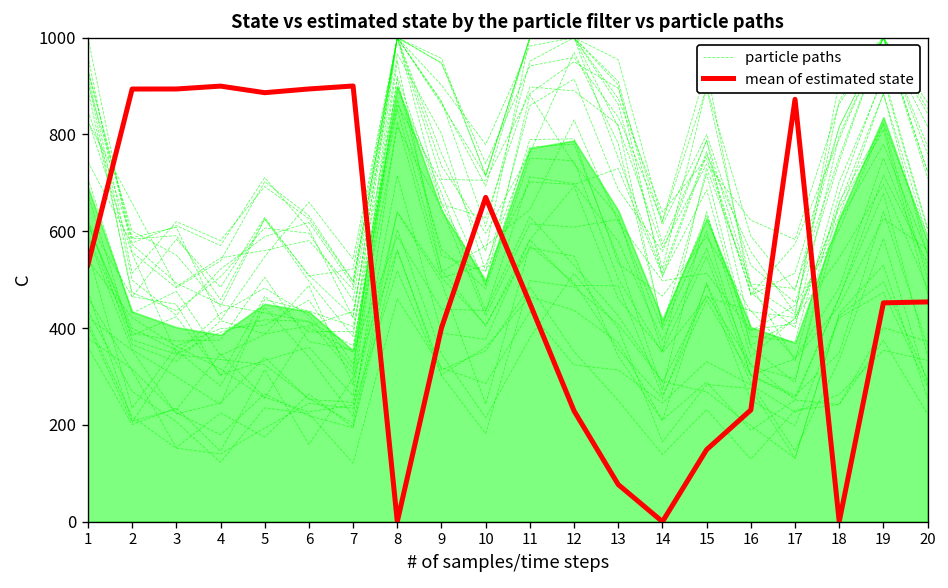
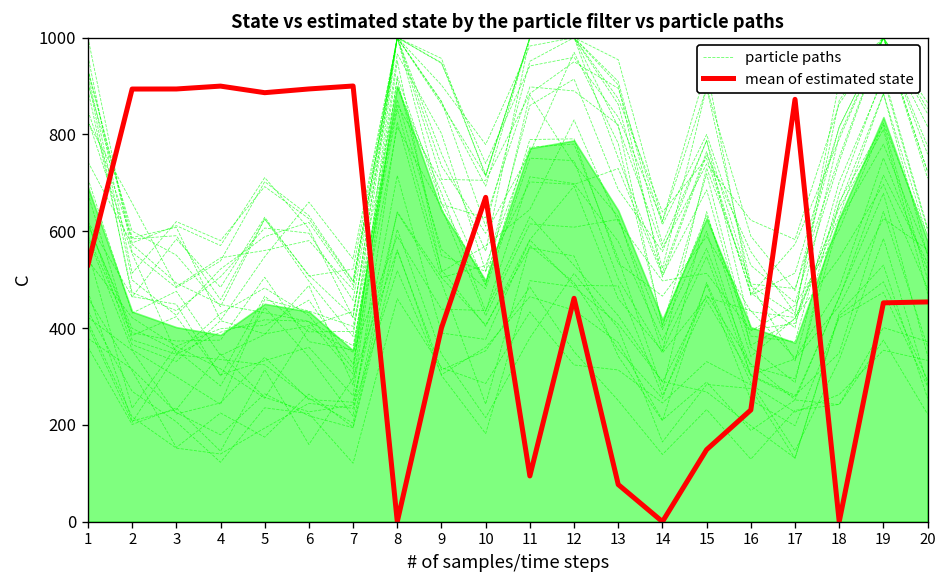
mean of estimated state, 11: 450 -> 90
mean of estimated state, 12: 230 -> 460
